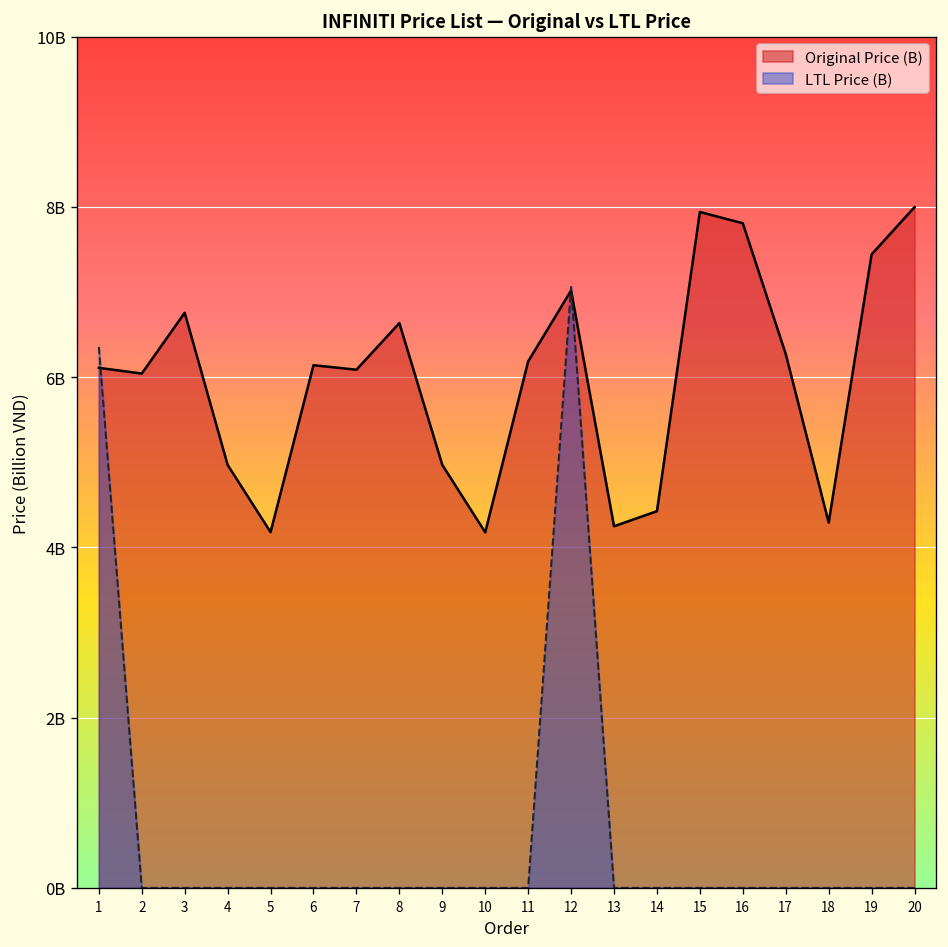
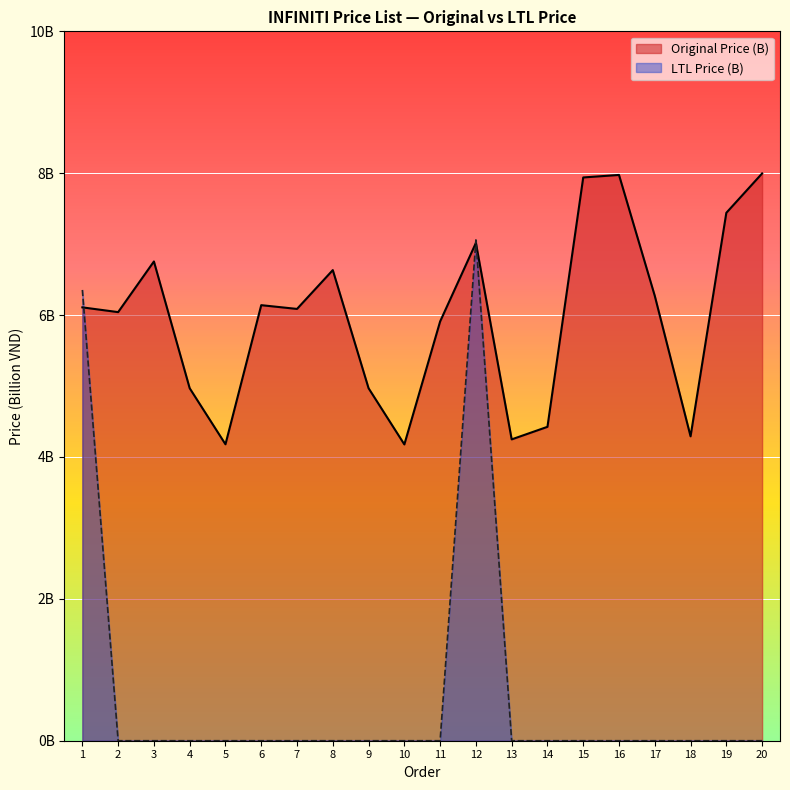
Original Price (B), 11: 6200000000 -> 5900000000
Original Price (B), 16: 7800000000 -> 8000000000
